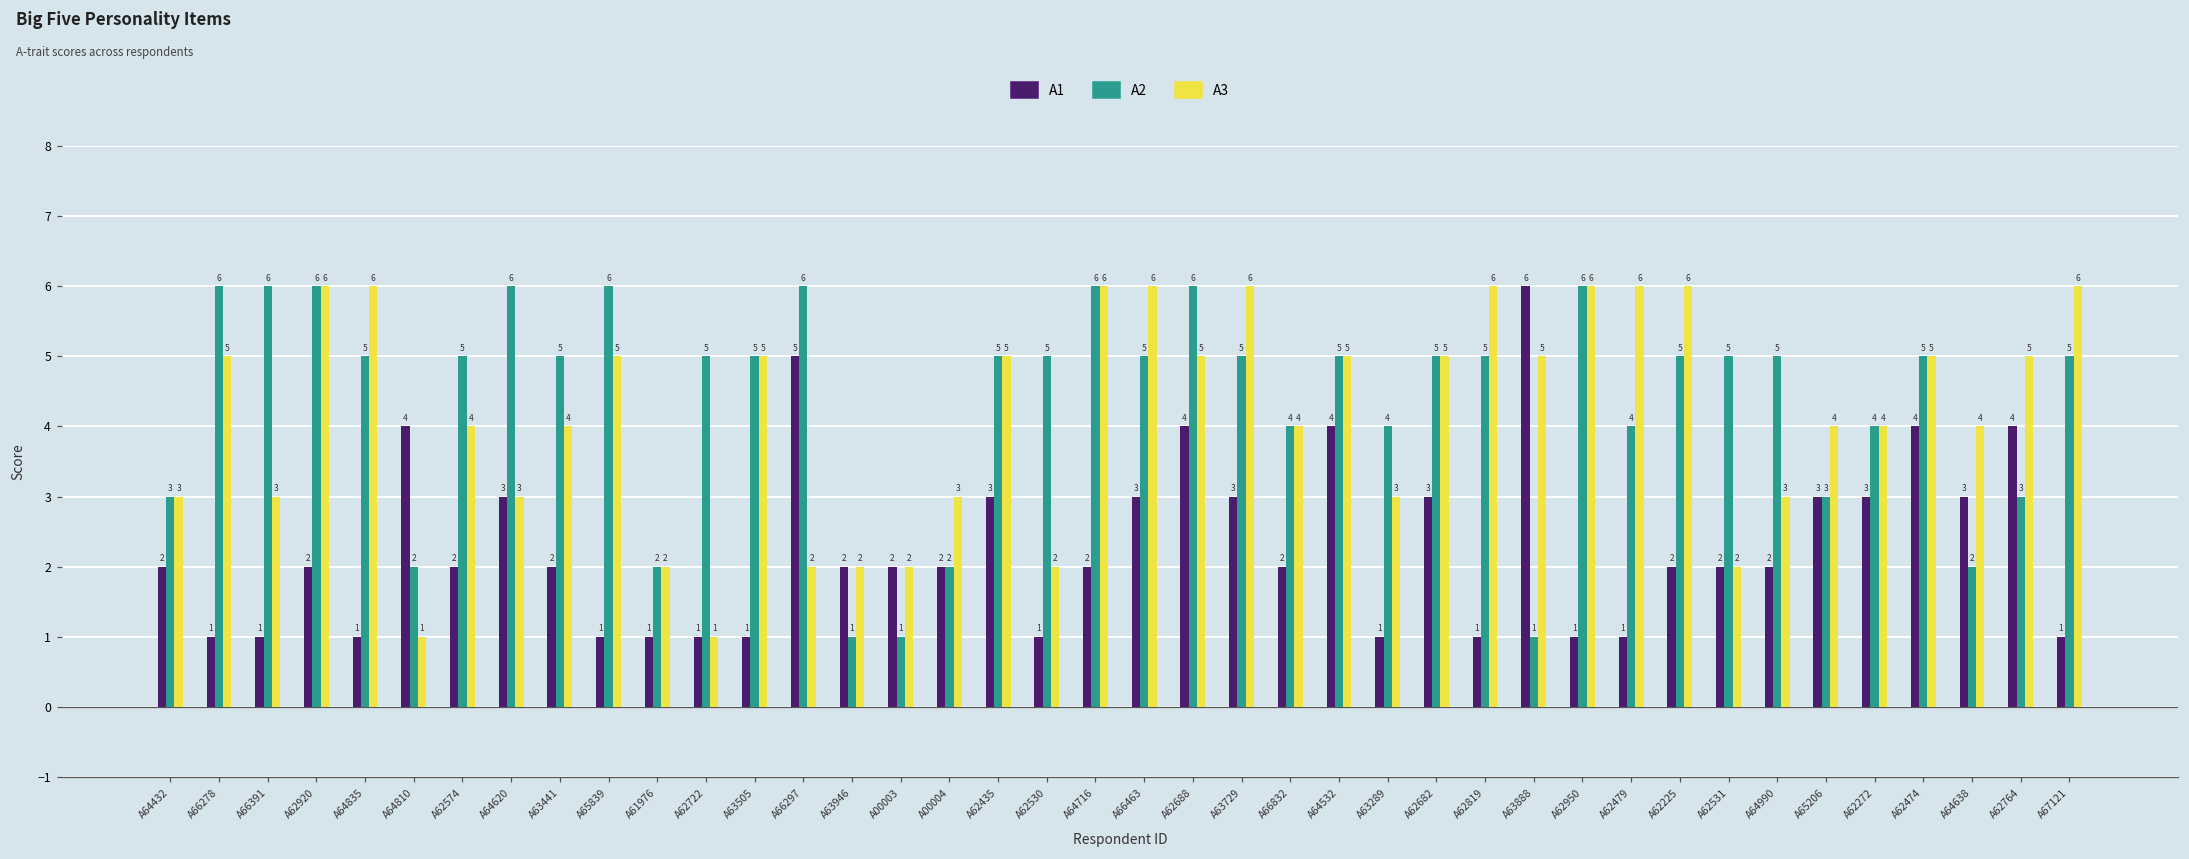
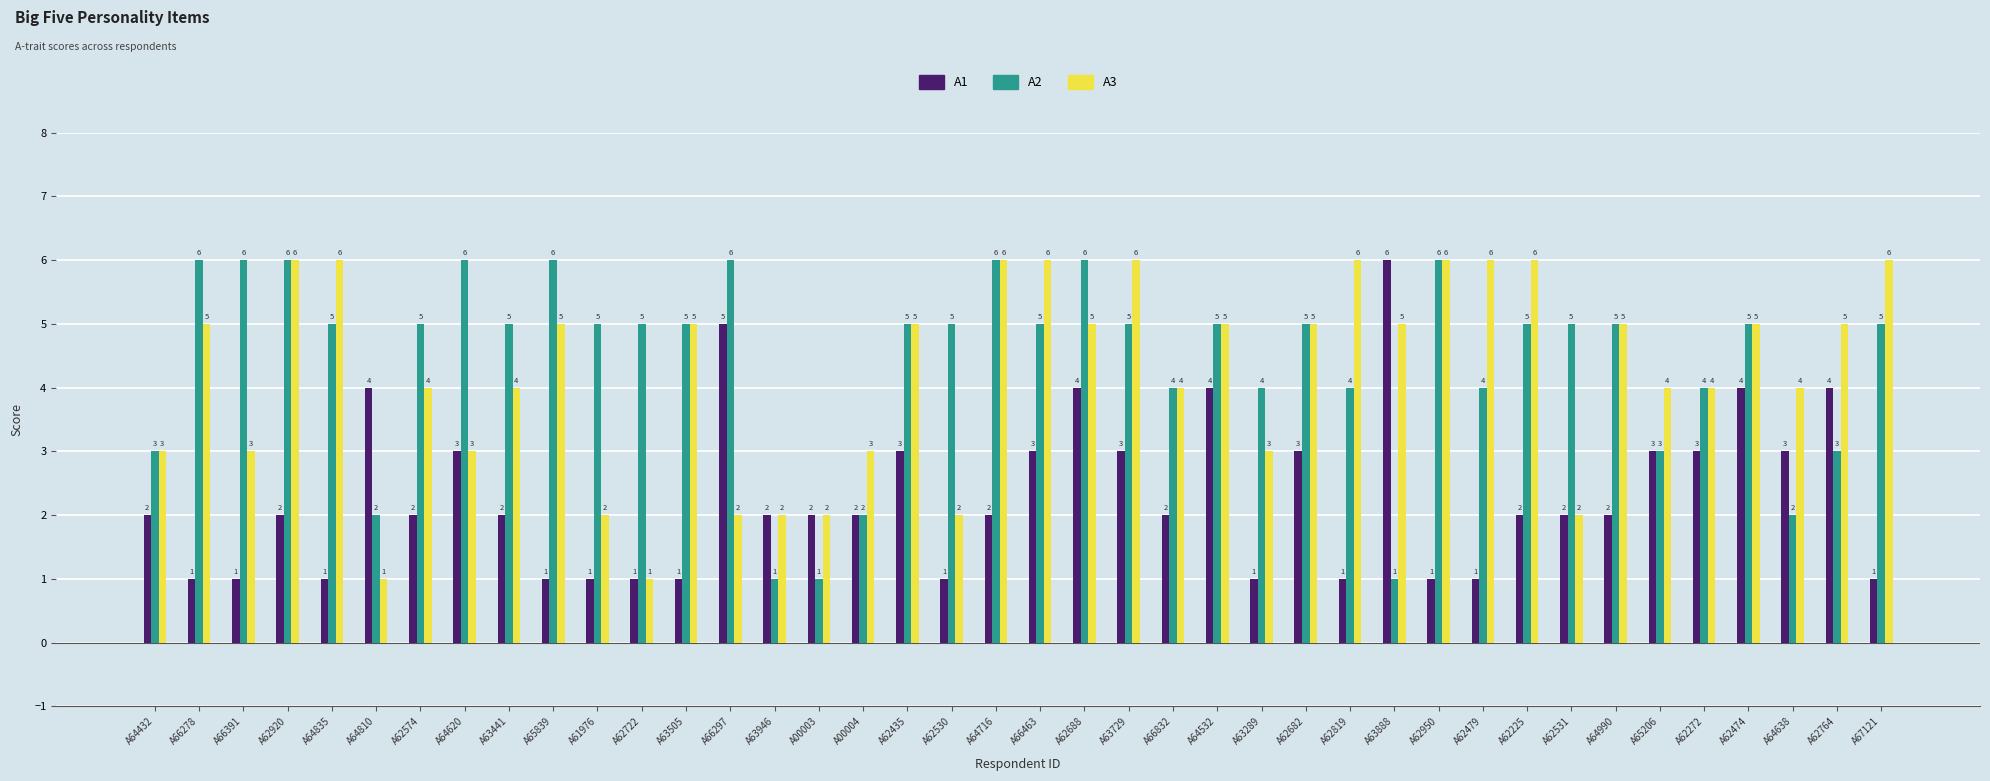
A2, A61976: 2 -> 5
A2, A62819: 5 -> 4
A3, A64990: 3 -> 5
